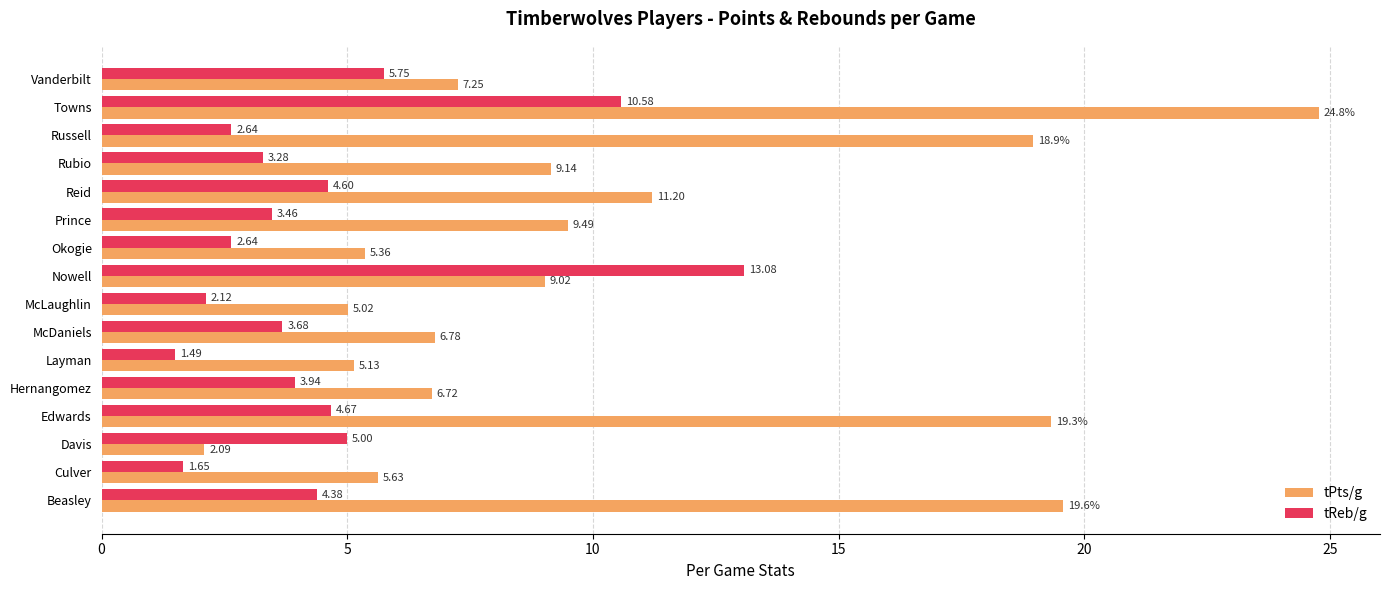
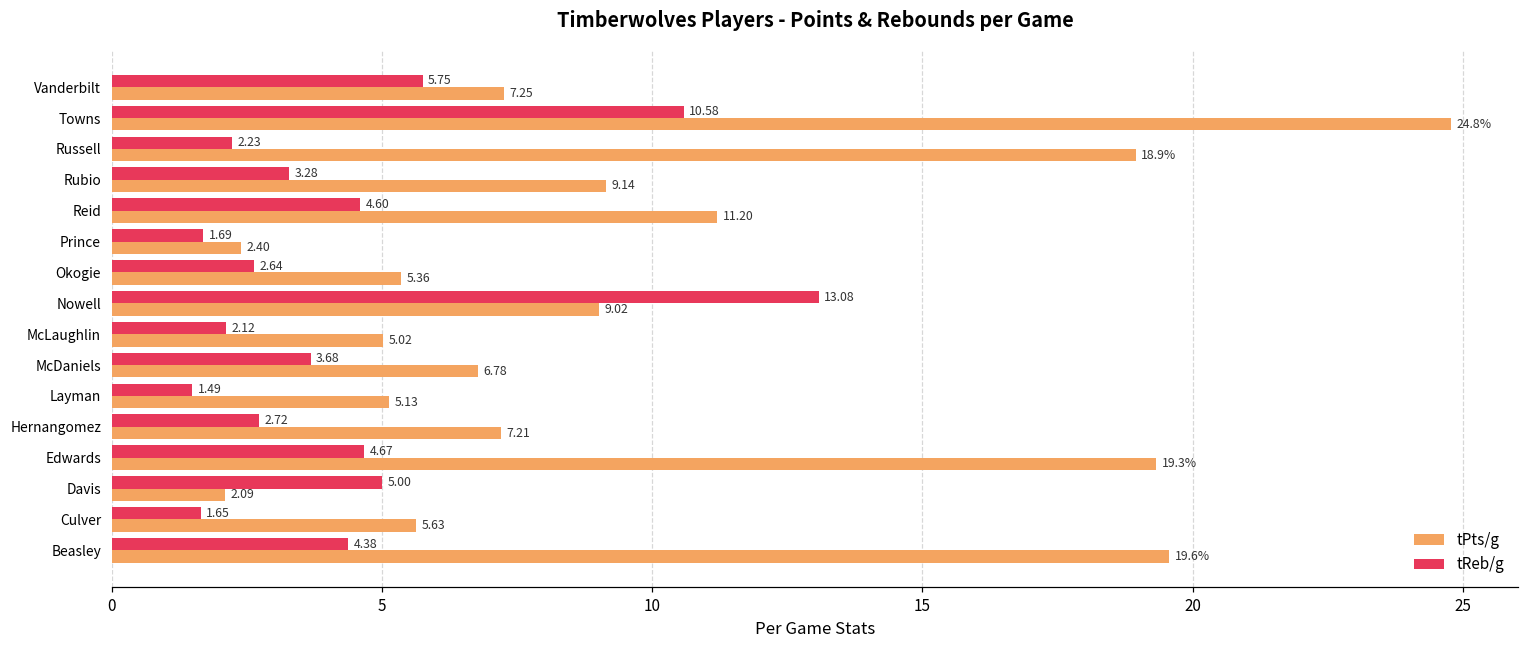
tReb/g, Russell: 2.64 -> 2.23
tReb/g, Prince: 3.46 -> 1.69
tPts/g, Prince: 9.49 -> 2.40
tReb/g, Hernangomez: 3.94 -> 2.72
tPts/g, Hernangomez: 6.72 -> 7.21
